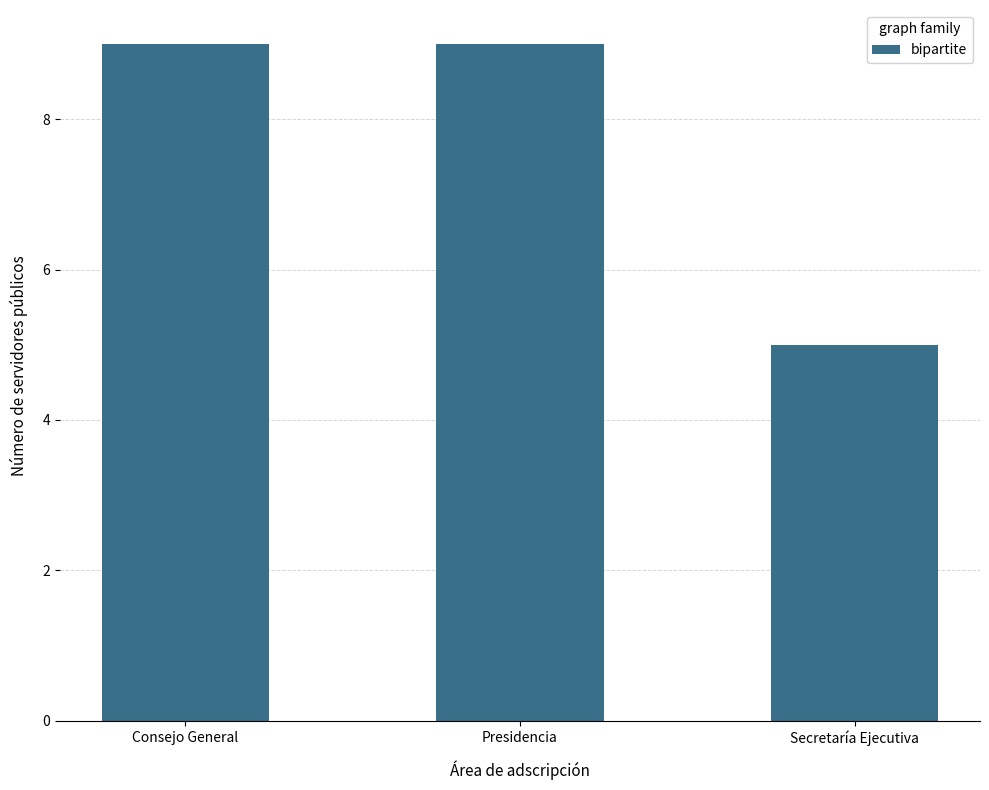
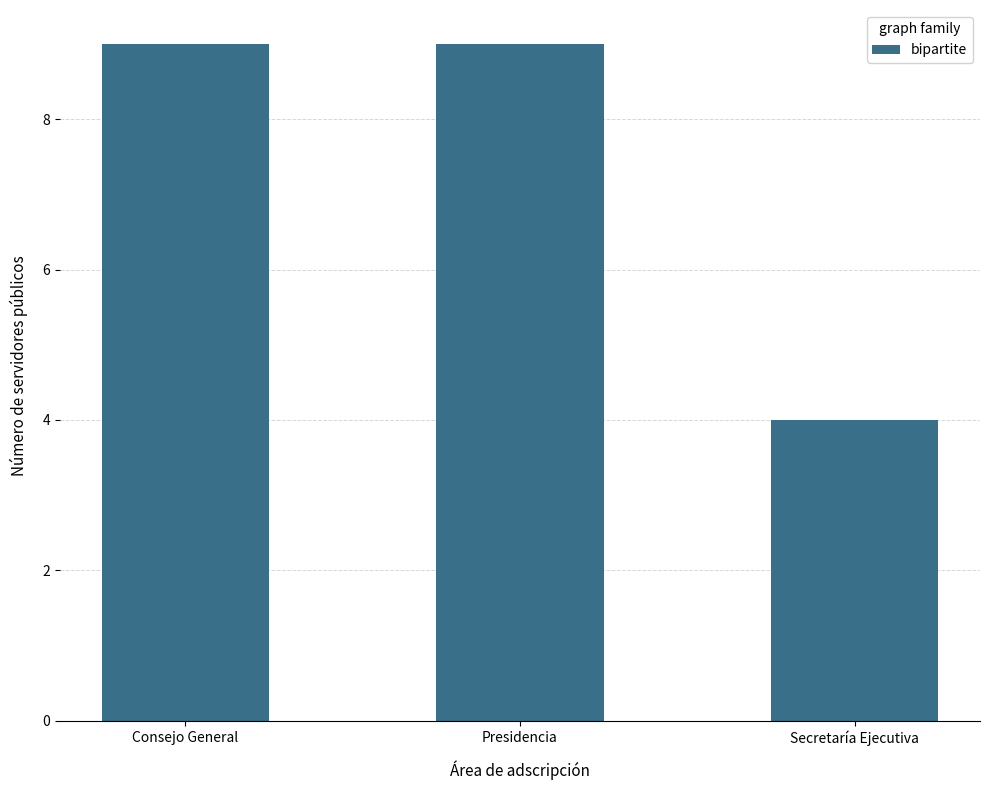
Secretaría Ejecutiva: 5 -> 4
